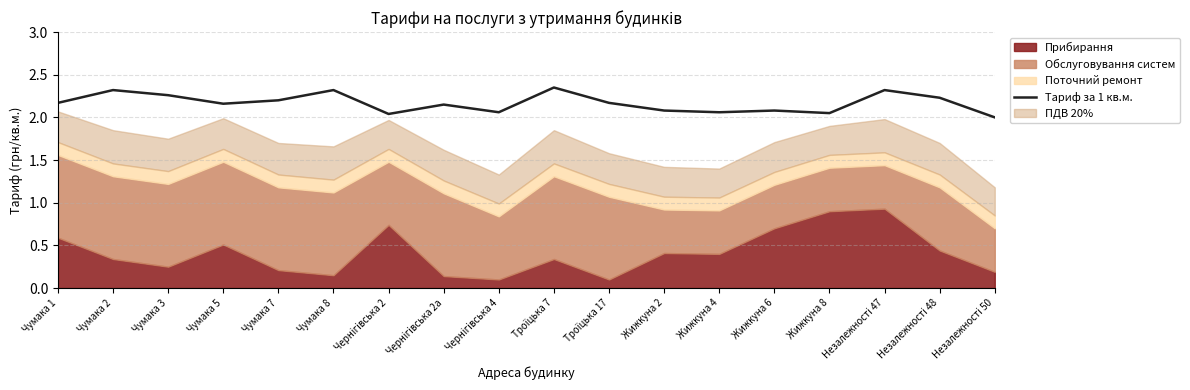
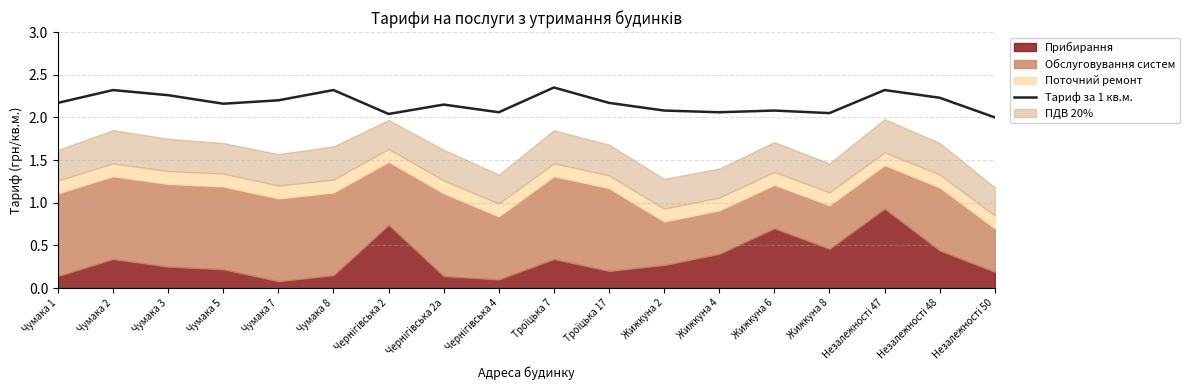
Прибирання, Чумака 1: 0.6 -> 0.1
Прибирання, Чумака 5: 0.5 -> 0.2
Прибирання, Чумака 7: 0.2 -> 0.1
Прибирання, Троїцька 17: 0.1 -> 0.2
Прибирання, Жижкуна 2: 0.4 -> 0.3
Прибирання, Жижкуна 8: 0.9 -> 0.5
